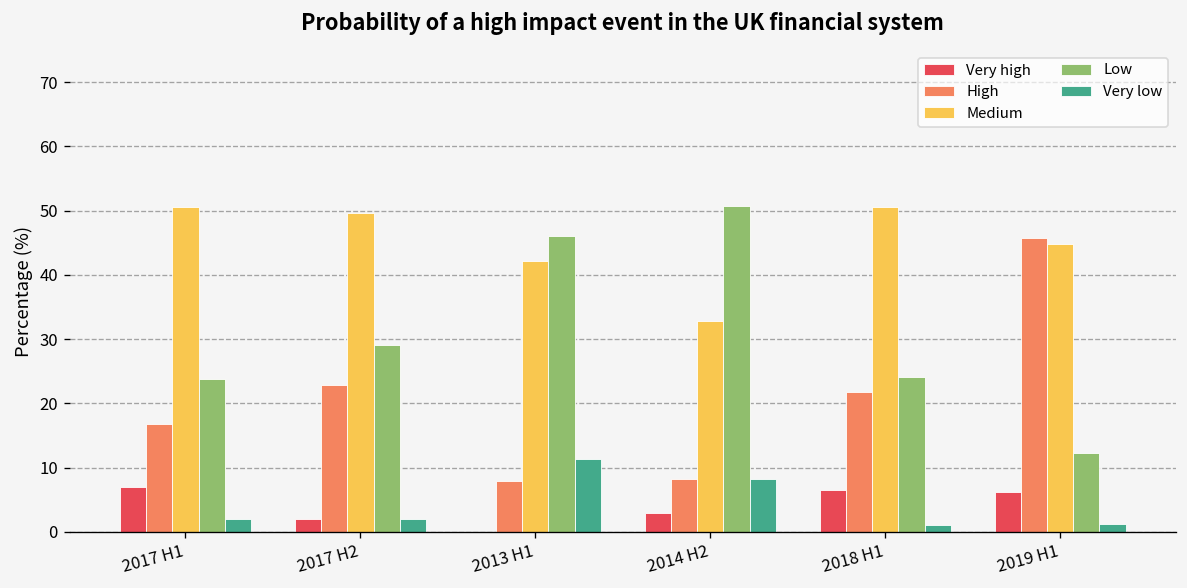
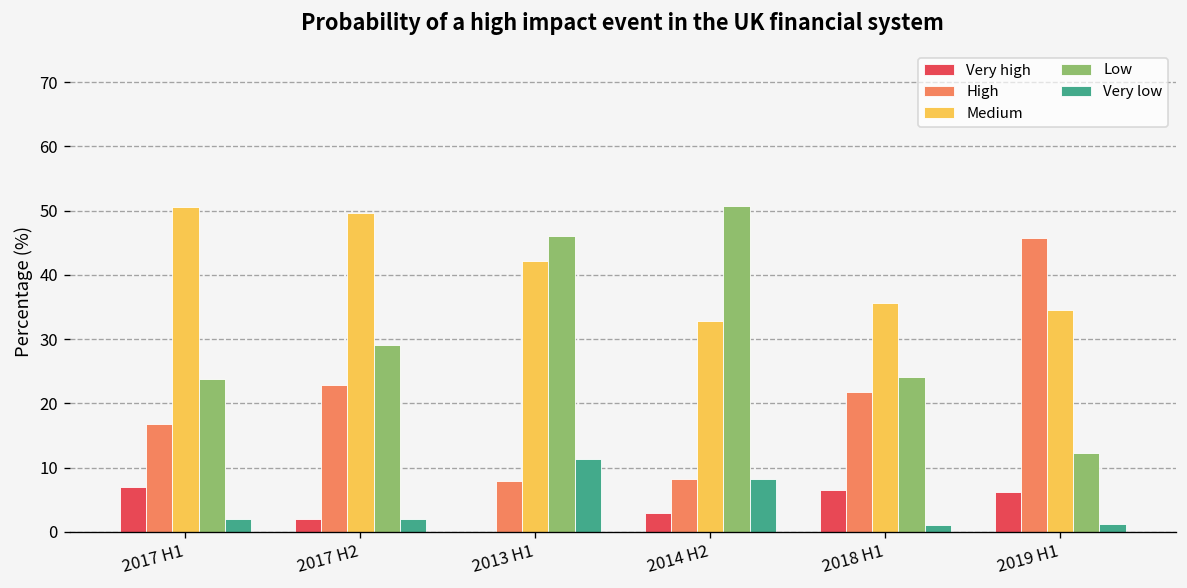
Medium, 2018 H1: 51 -> 36
Medium, 2019 H1: 45 -> 35
